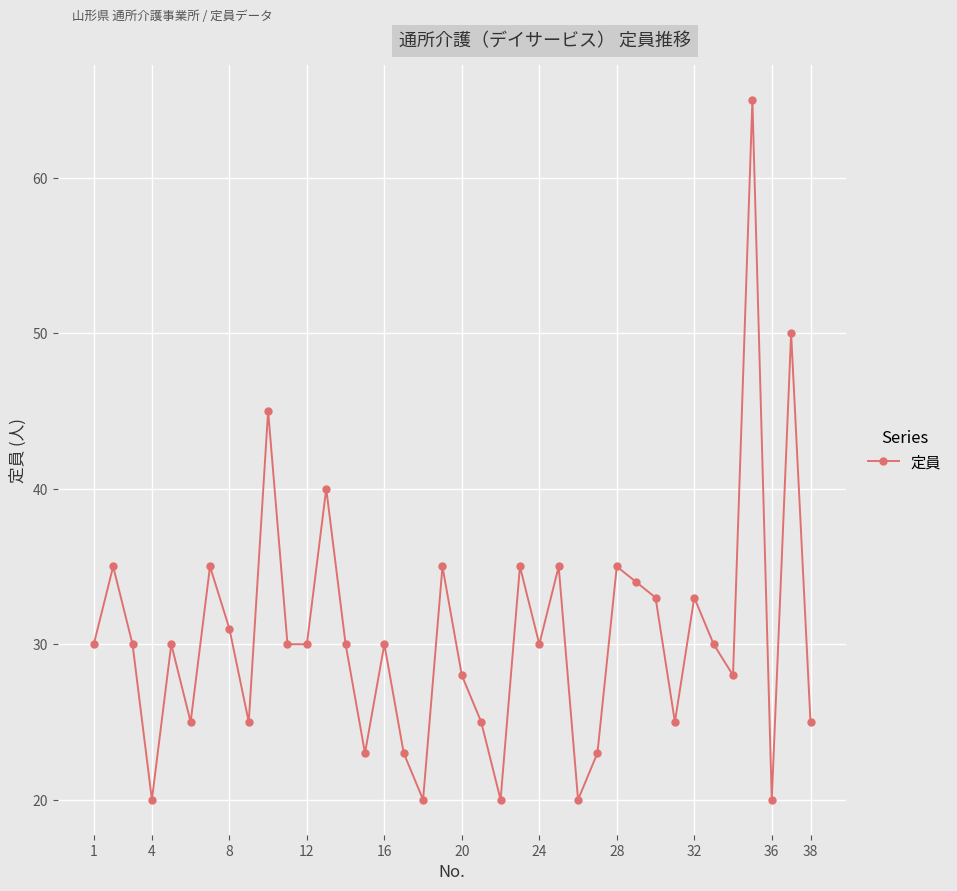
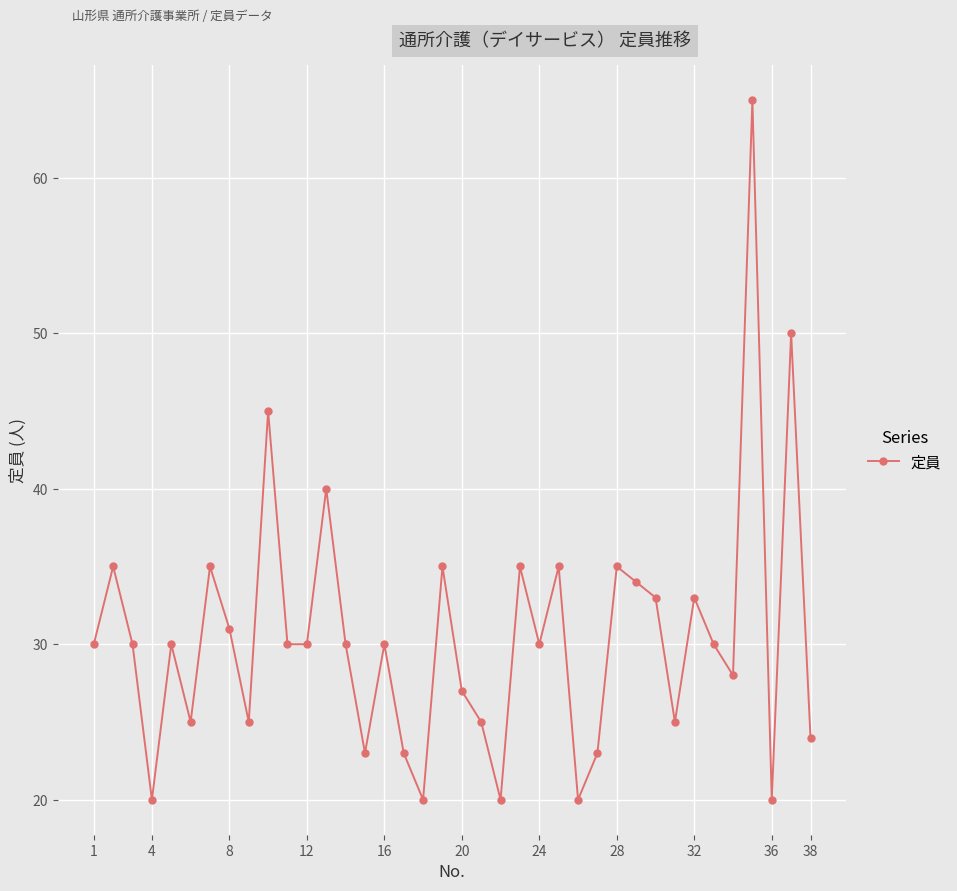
20: 28 -> 27
38: 25 -> 24
